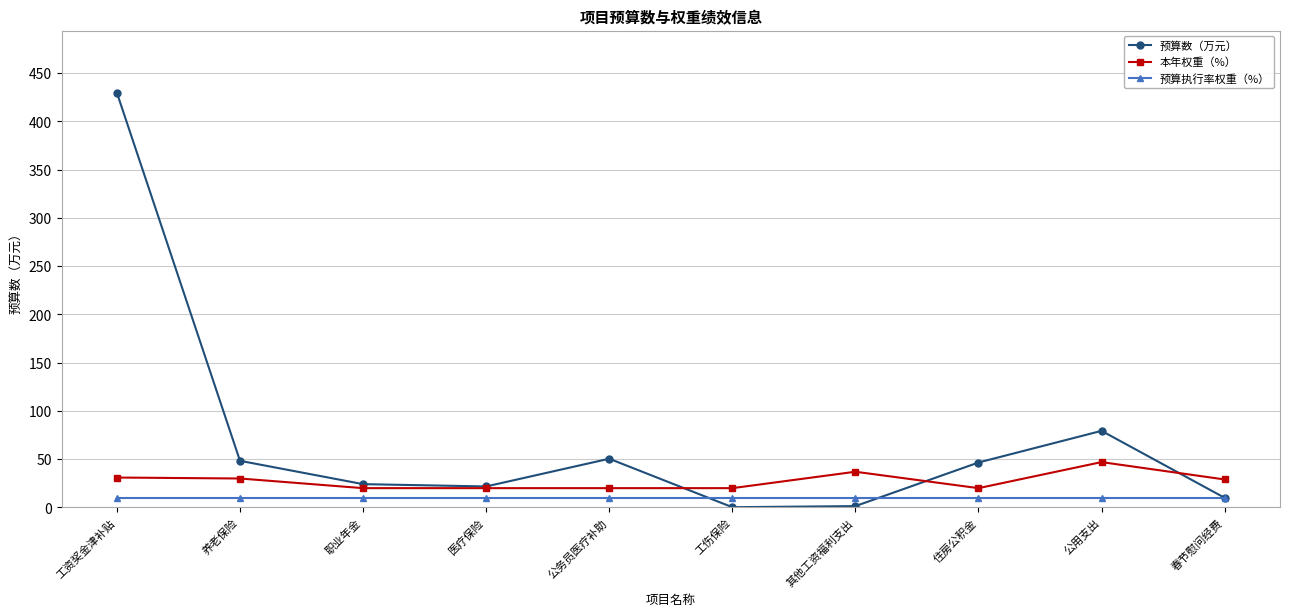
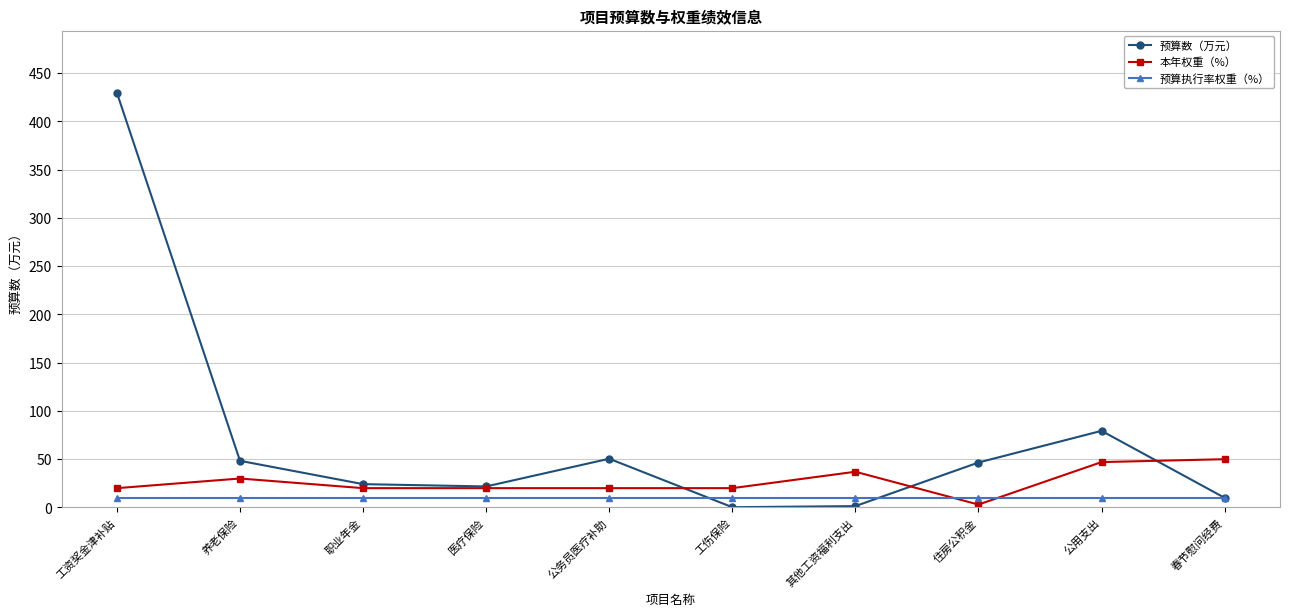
本年权重（%）, 工资奖金津补贴: 30 -> 20
本年权重（%）, 住房公积金: 20 -> 0
本年权重（%）, 春节慰问经费: 30 -> 50
